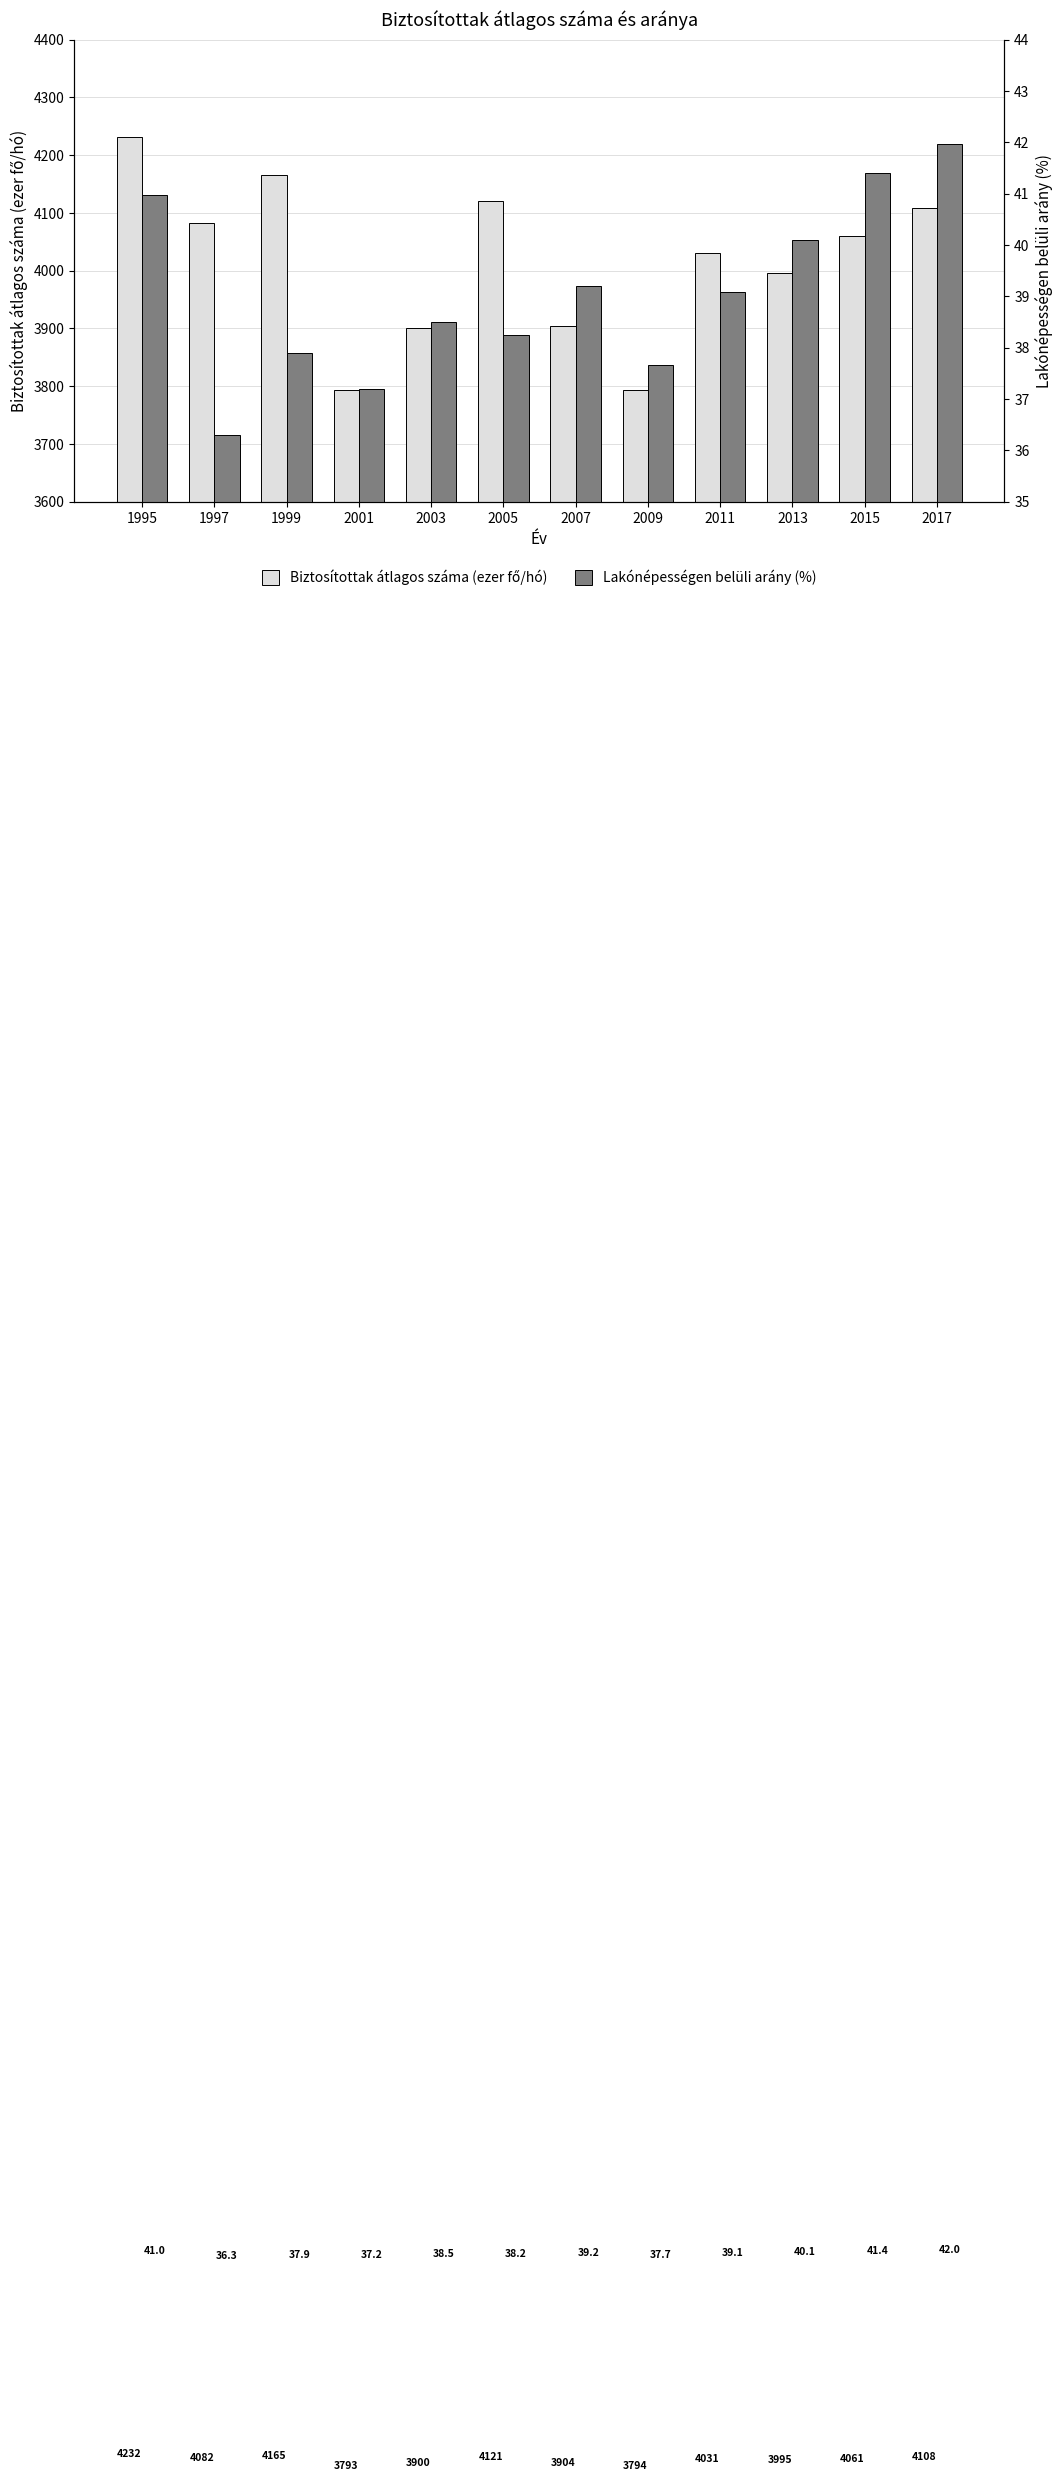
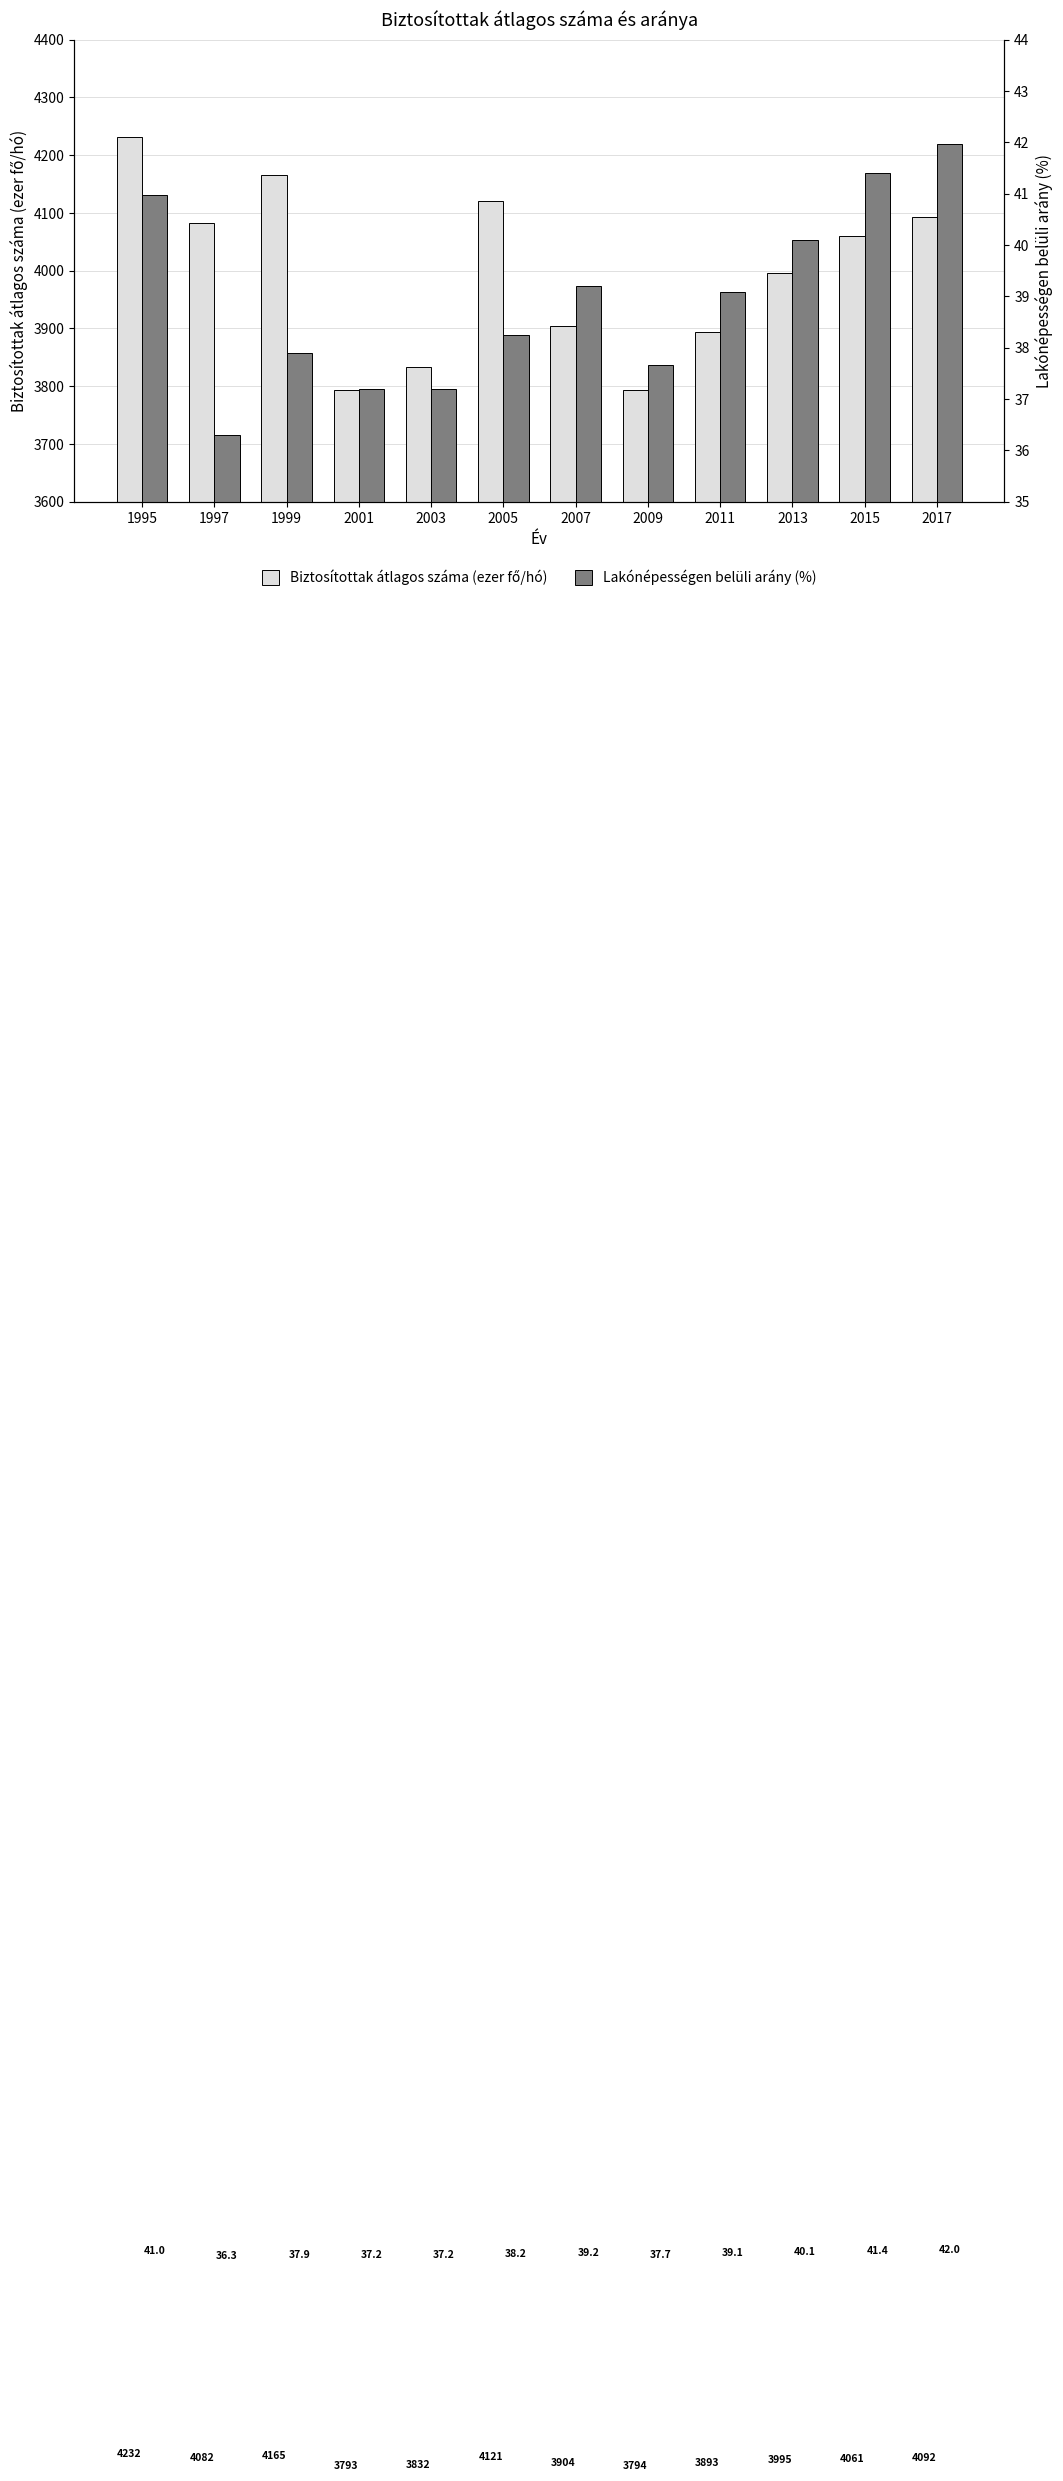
Biztosítottak átlagos száma (ezer fő/hó), 2003: 3900 -> 3832
Biztosítottak átlagos száma (ezer fő/hó), 2011: 4031 -> 3893
Biztosítottak átlagos száma (ezer fő/hó), 2017: 4108 -> 4092
Lakónépességen belüli arány (%), 2003: 38.5 -> 37.2
